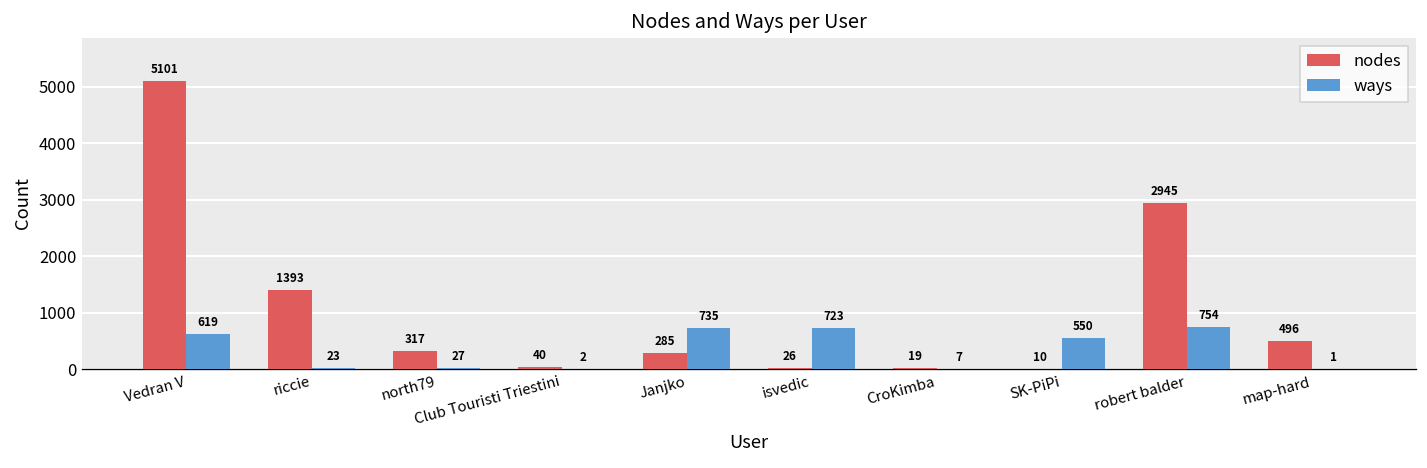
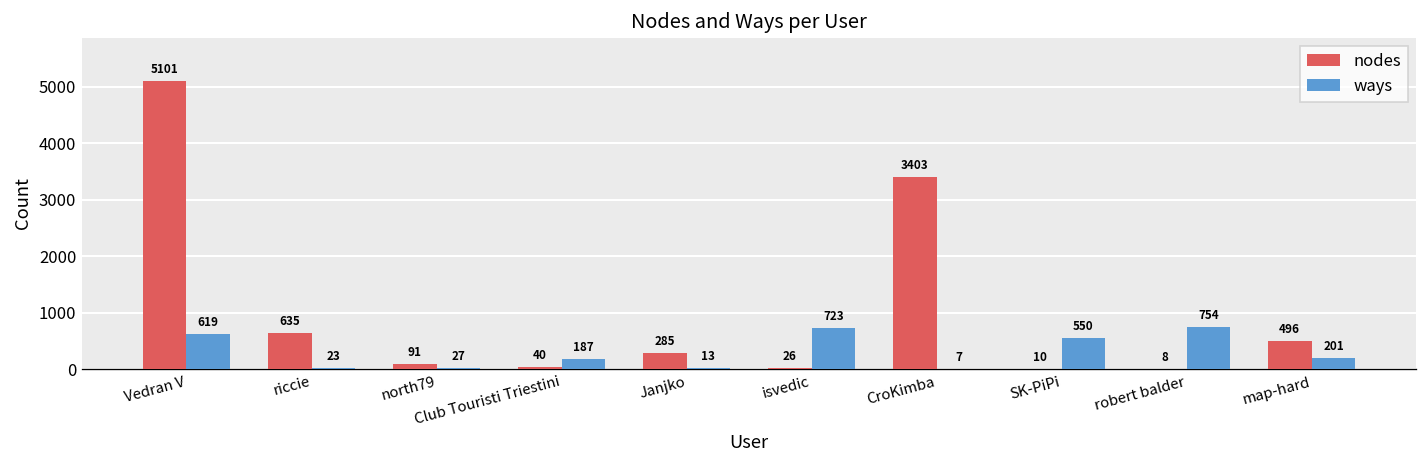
nodes, riccie: 1393 -> 635
nodes, north79: 317 -> 91
ways, Club Touristi Triestini: 2 -> 187
ways, Janjko: 735 -> 13
nodes, CroKimba: 19 -> 3403
nodes, robert balder: 2945 -> 8
ways, map-hard: 1 -> 201
